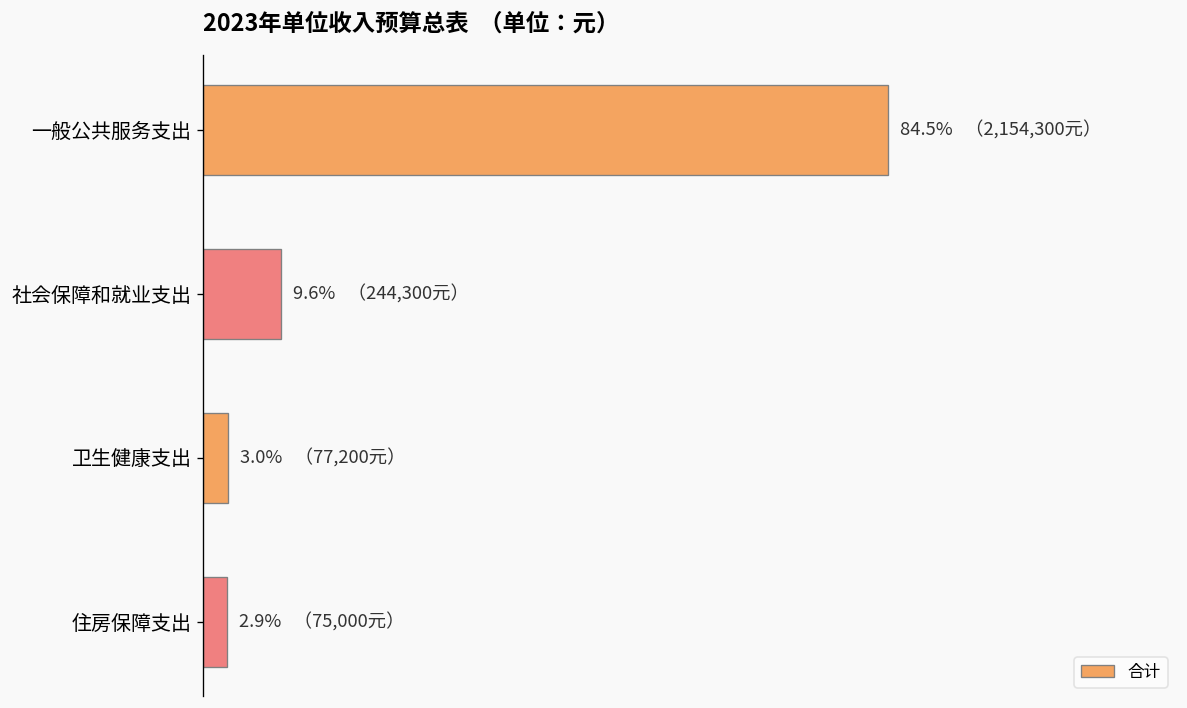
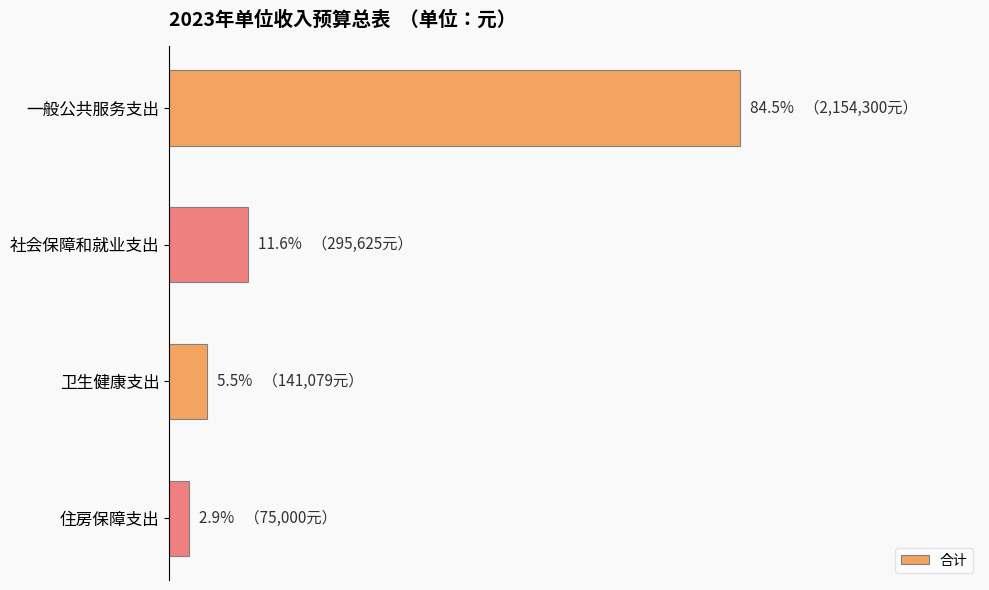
社会保障和就业支出: 9.6% （244,300元） -> 11.6% （295,625元）
卫生健康支出: 3.0% （77,200元） -> 5.5% （141,079元）
